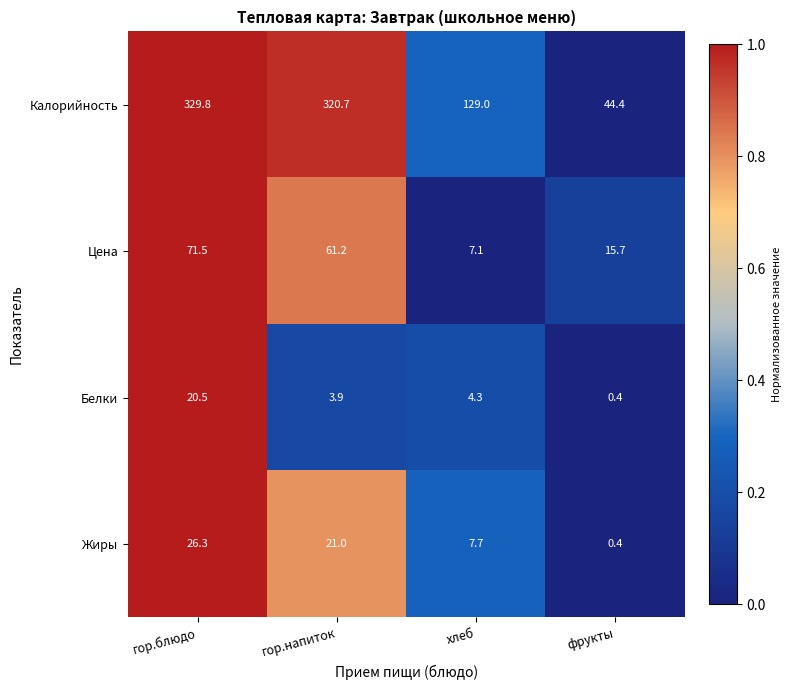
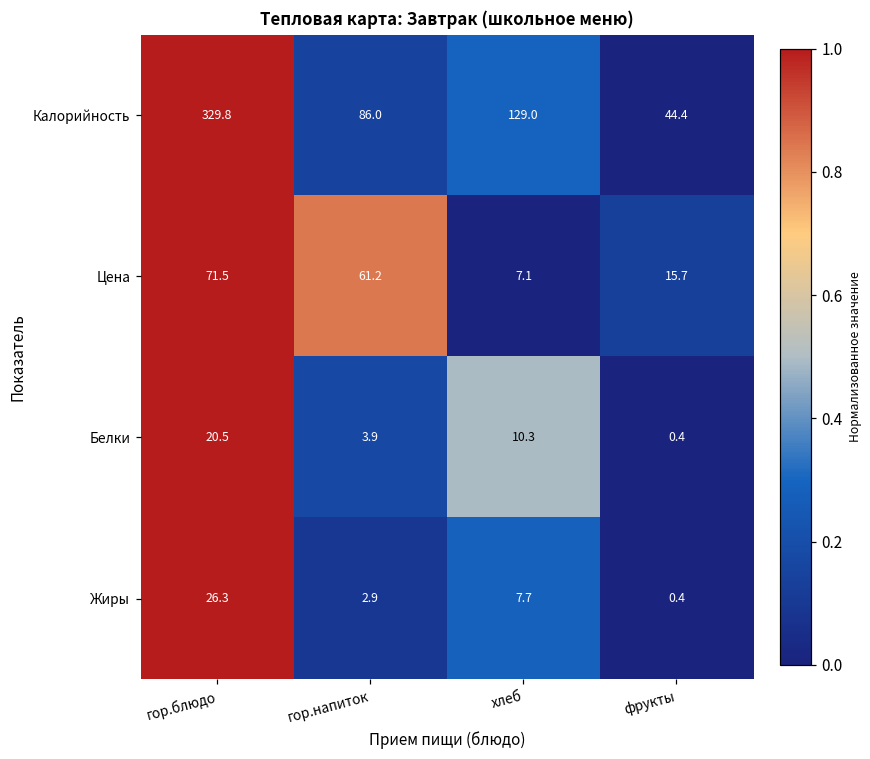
Калорийность, гор.напиток: 320.7 -> 86.0
Белки, хлеб: 4.3 -> 10.3
Жиры, гор.напиток: 21.0 -> 2.9
